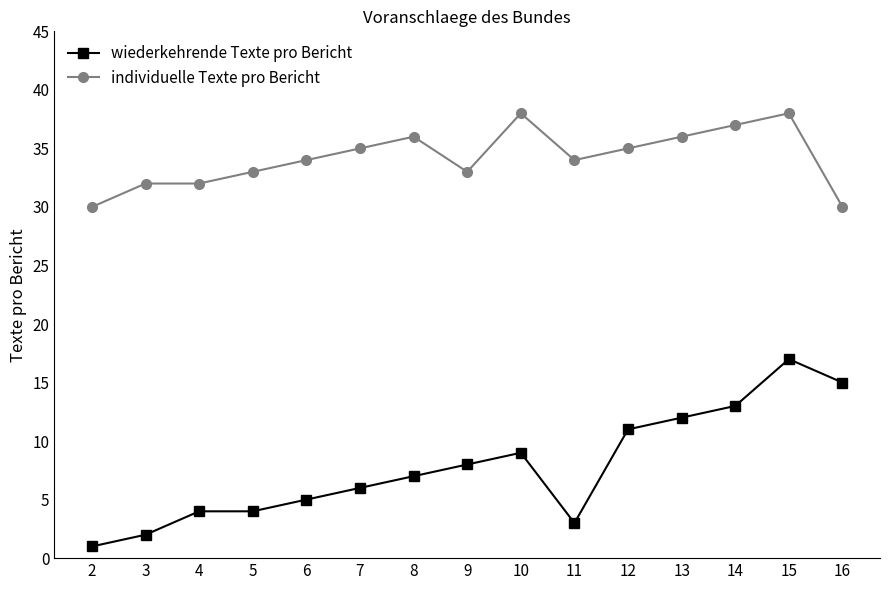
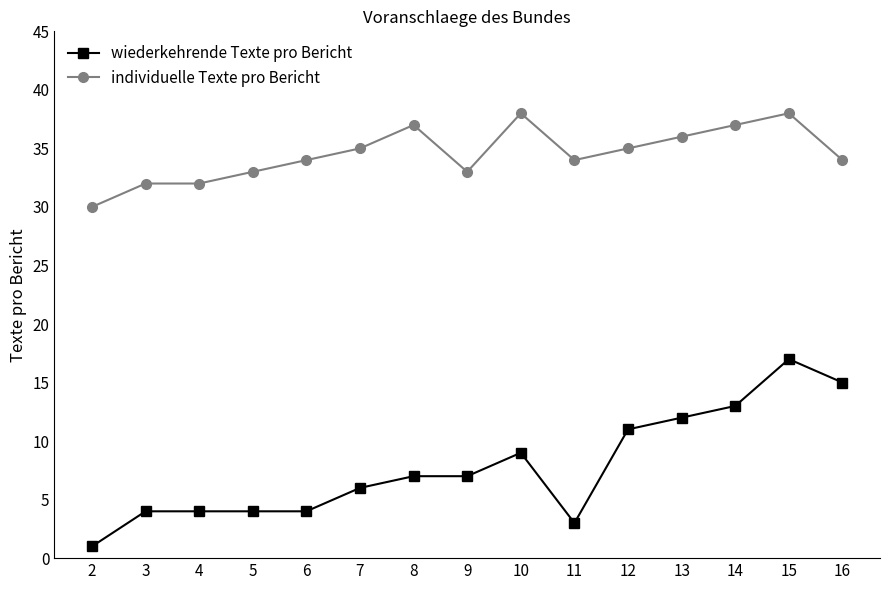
wiederkehrende Texte pro Bericht, 3: 2 -> 4
wiederkehrende Texte pro Bericht, 6: 5 -> 4
individuelle Texte pro Bericht, 8: 36 -> 37
wiederkehrende Texte pro Bericht, 9: 8 -> 7
individuelle Texte pro Bericht, 16: 30 -> 34
